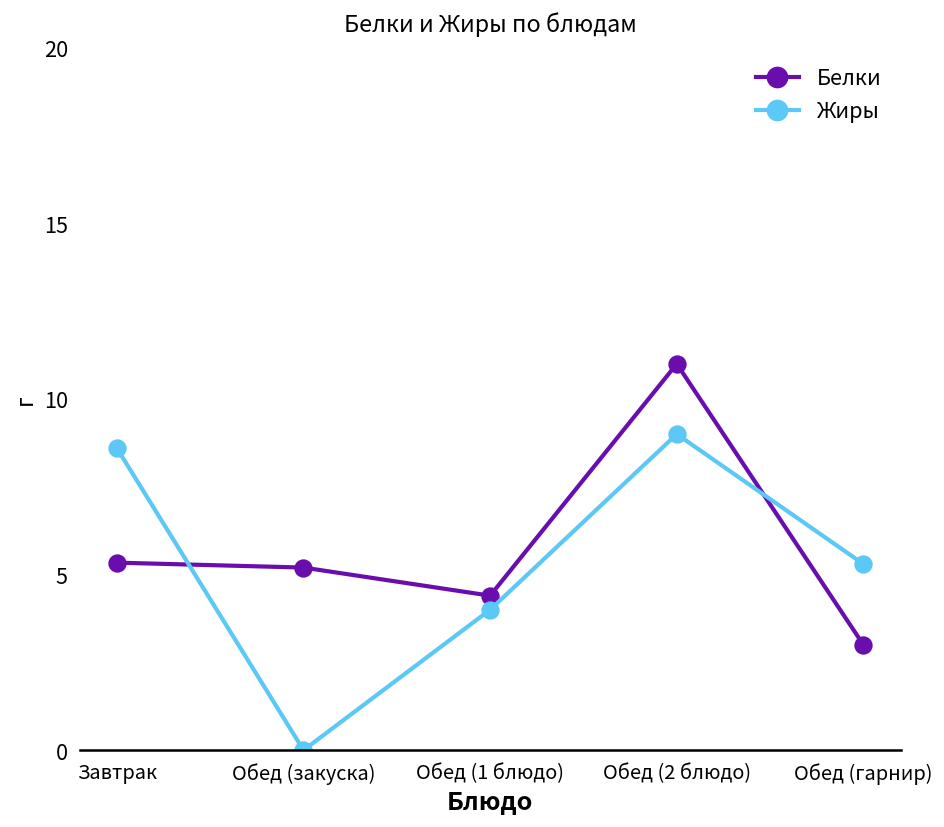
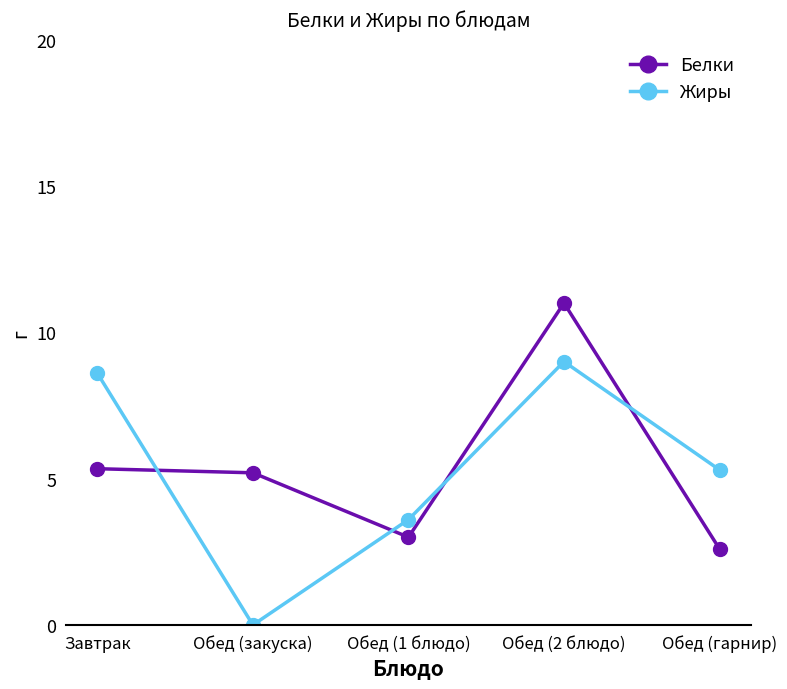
Белки, Обед (1 блюдо): 4.4 -> 3.0
Жиры, Обед (1 блюдо): 4.0 -> 3.6
Белки, Обед (гарнир): 3.0 -> 2.6
